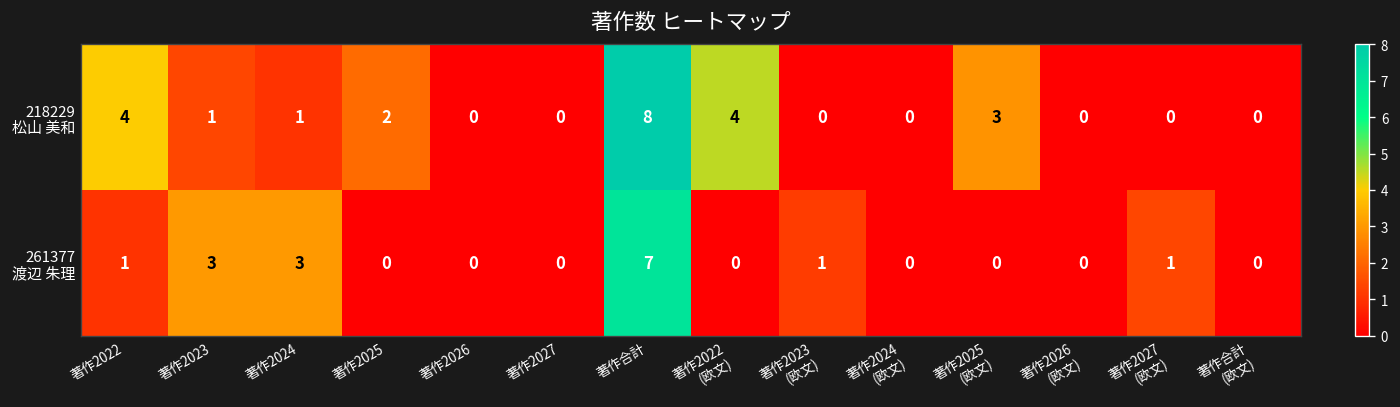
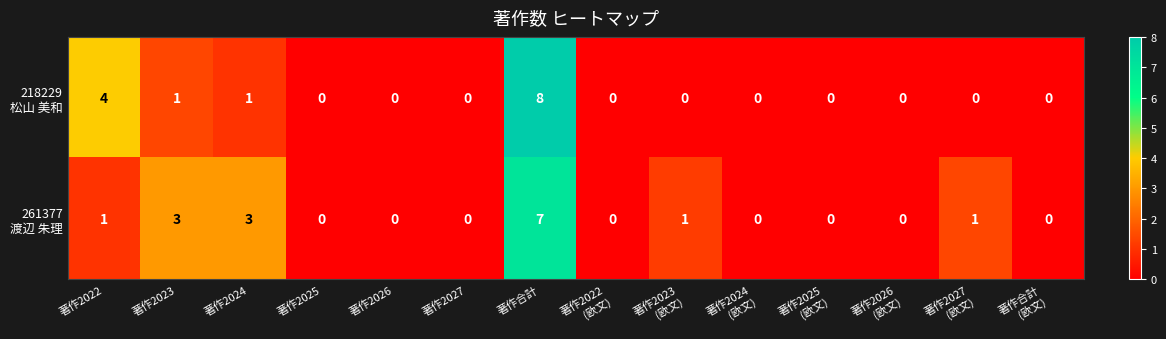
218229 松山 美和, 著作2025: 2 -> 0
218229 松山 美和, 著作2022 (欧文): 4 -> 0
218229 松山 美和, 著作2025 (欧文): 3 -> 0
